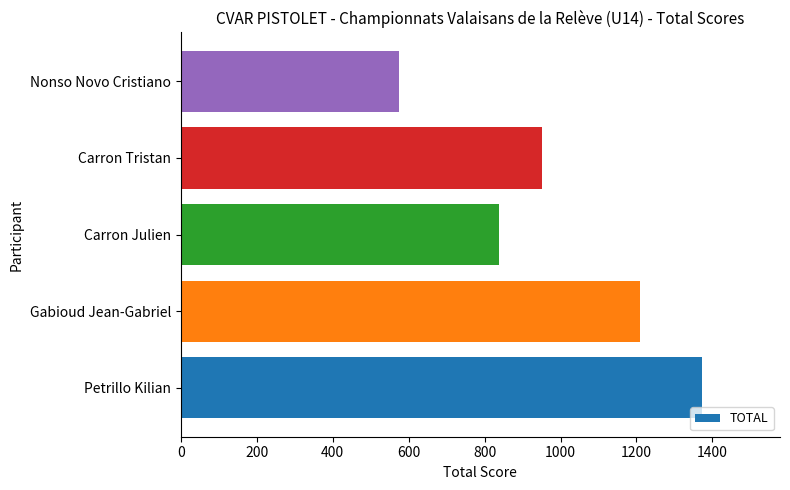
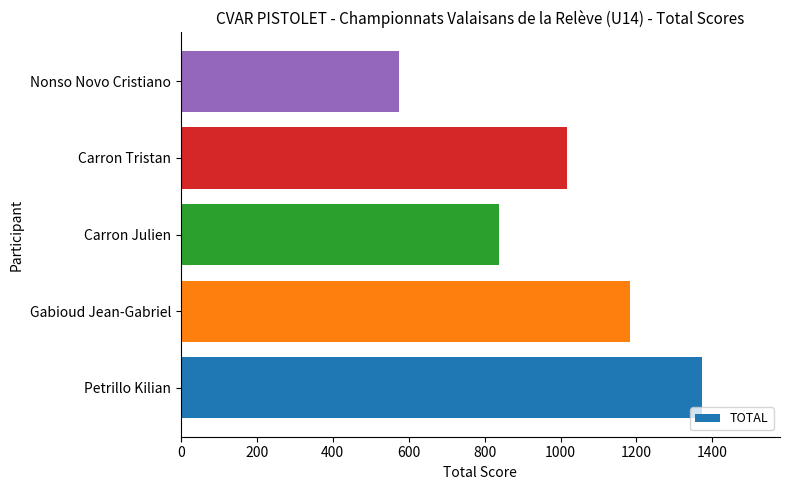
Carron Tristan: 950 -> 1020
Gabioud Jean-Gabriel: 1210 -> 1180
